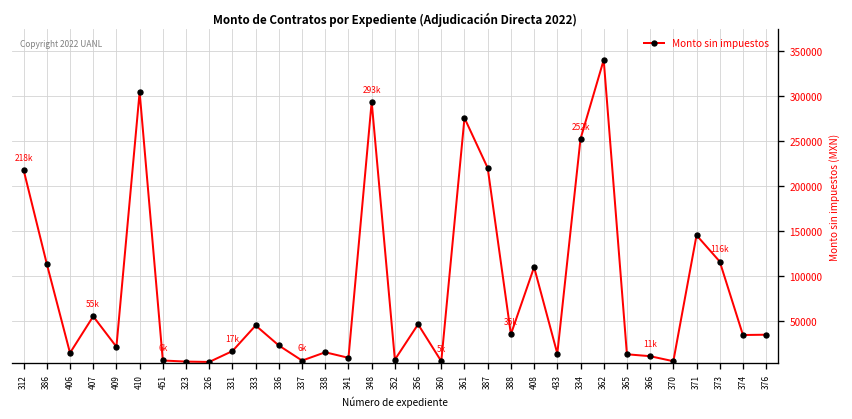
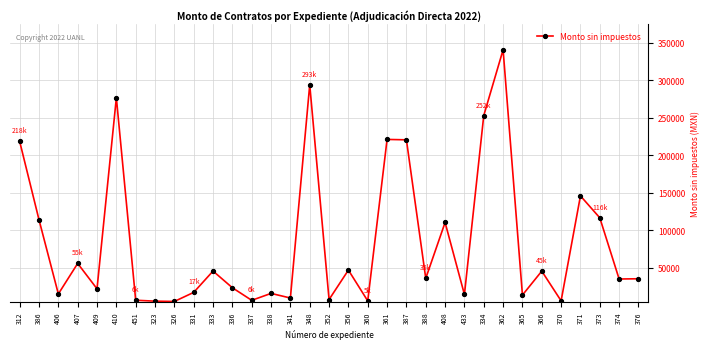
410: 300000 -> 280000
361: 280000 -> 220000
366: 11k -> 45k
